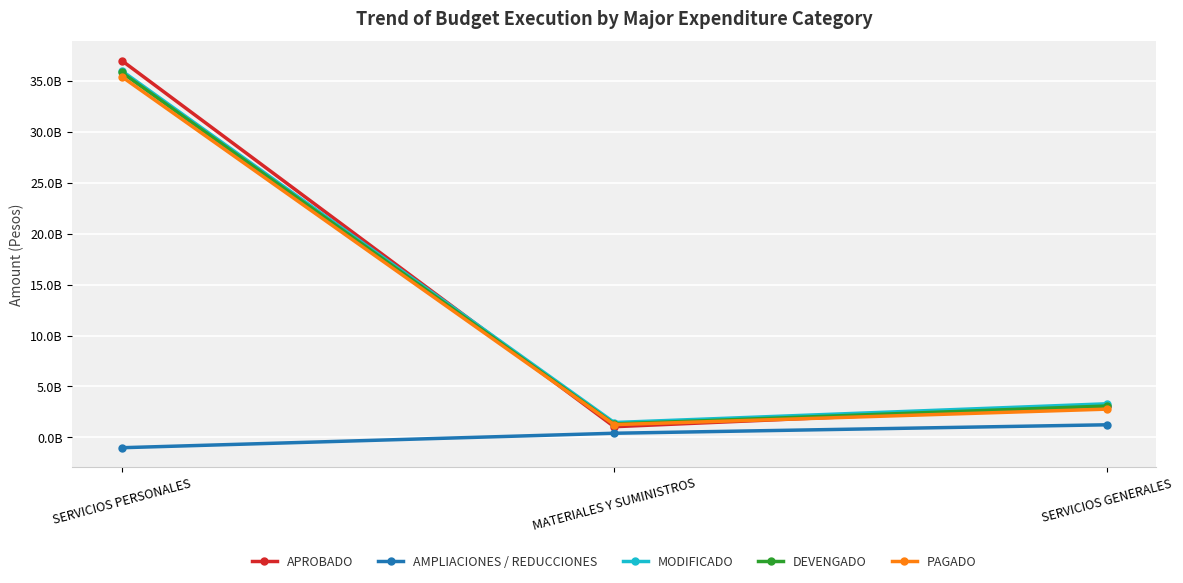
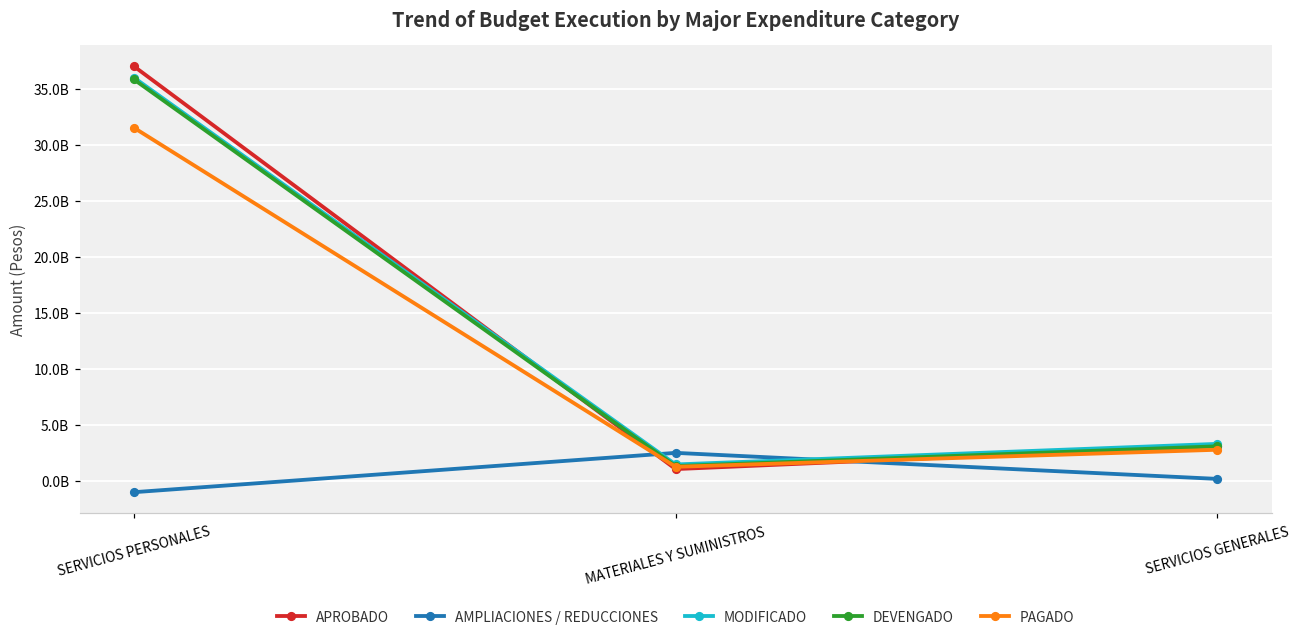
PAGADO, SERVICIOS PERSONALES: 35400000000 -> 31500000000
AMPLIACIONES / REDUCCIONES, MATERIALES Y SUMINISTROS: 400000000 -> 2500000000
AMPLIACIONES / REDUCCIONES, SERVICIOS GENERALES: 1200000000 -> 200000000
